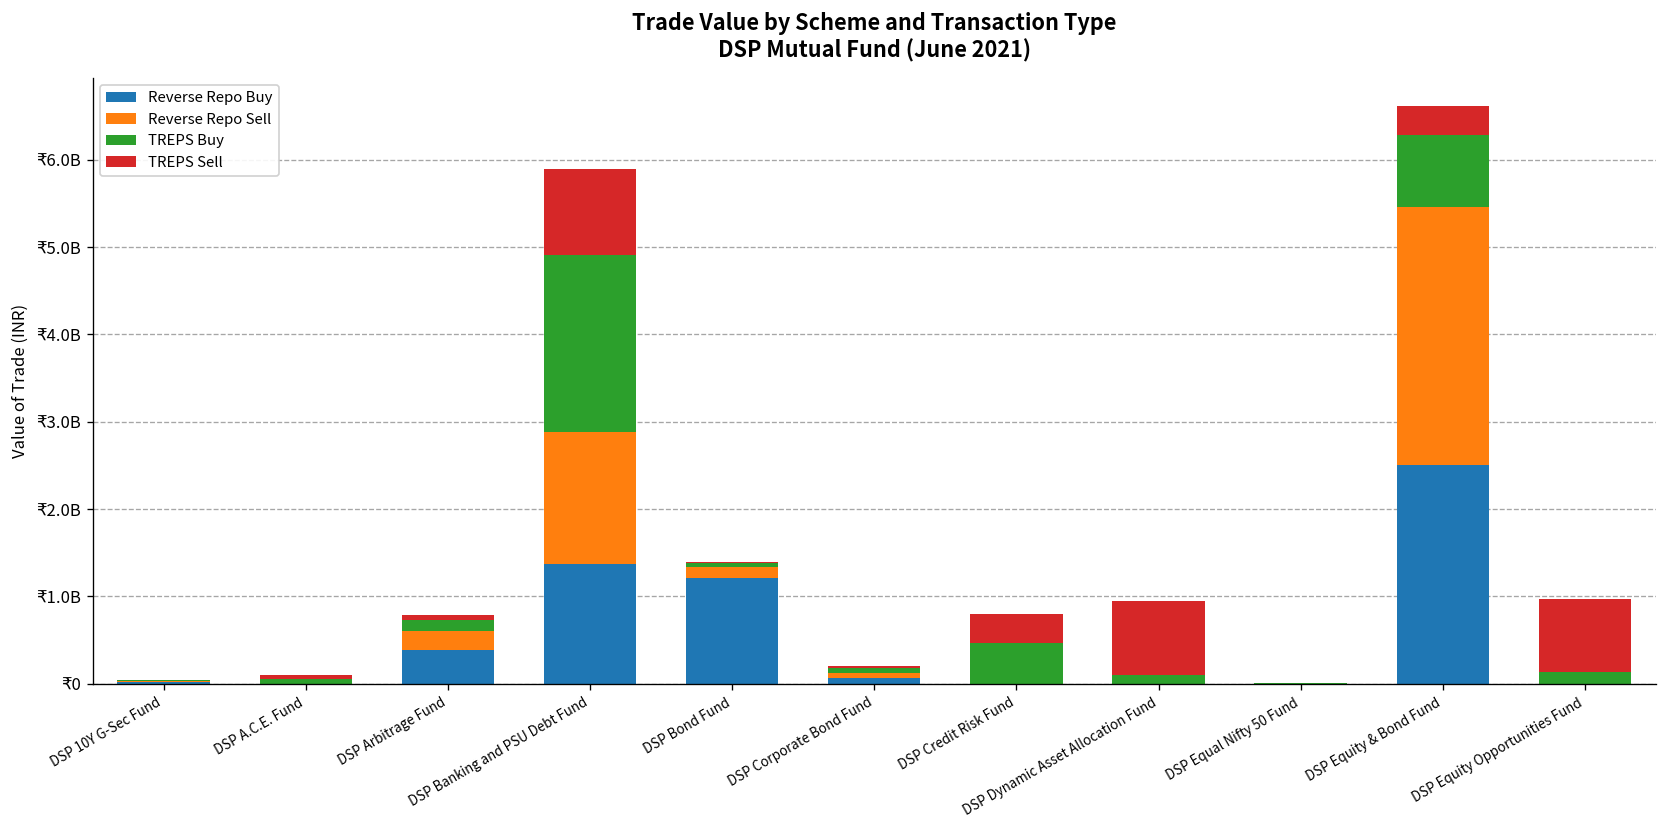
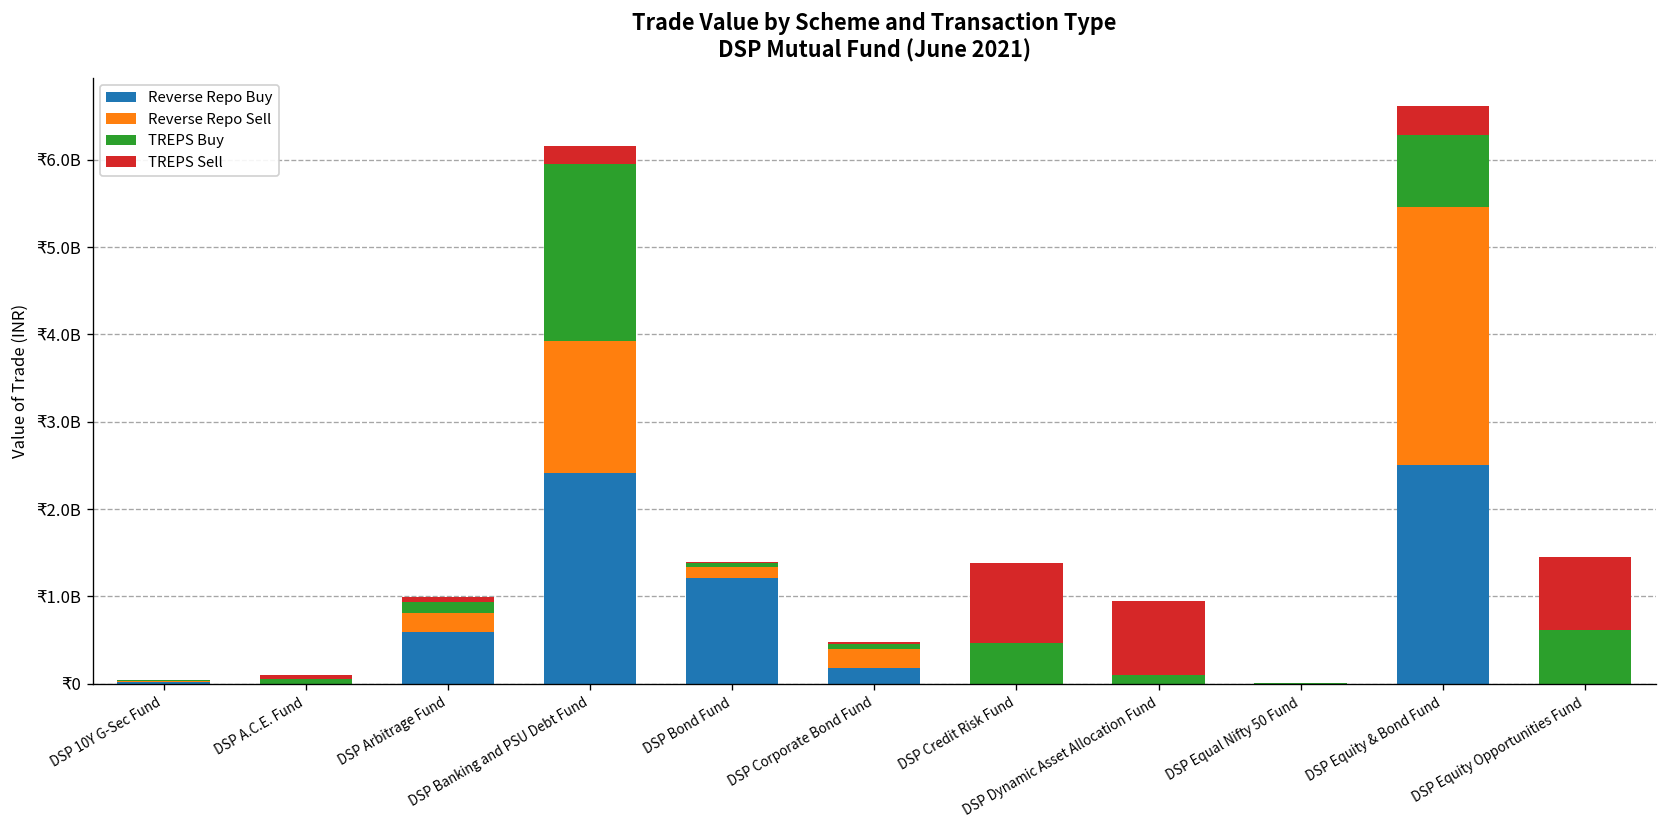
Reverse Repo Buy, DSP Arbitrage Fund: ₹400000000 -> ₹600000000
Reverse Repo Buy, DSP Banking and PSU Debt Fund: ₹1400000000 -> ₹2400000000
TREPS Sell, DSP Banking and PSU Debt Fund: ₹1000000000 -> ₹200000000
Reverse Repo Buy, DSP Corporate Bond Fund: ₹100000000 -> ₹200000000
Reverse Repo Sell, DSP Corporate Bond Fund: ₹100000000 -> ₹200000000
TREPS Sell, DSP Credit Risk Fund: ₹300000000 -> ₹900000000
TREPS Buy, DSP Equity Opportunities Fund: ₹100000000 -> ₹600000000
